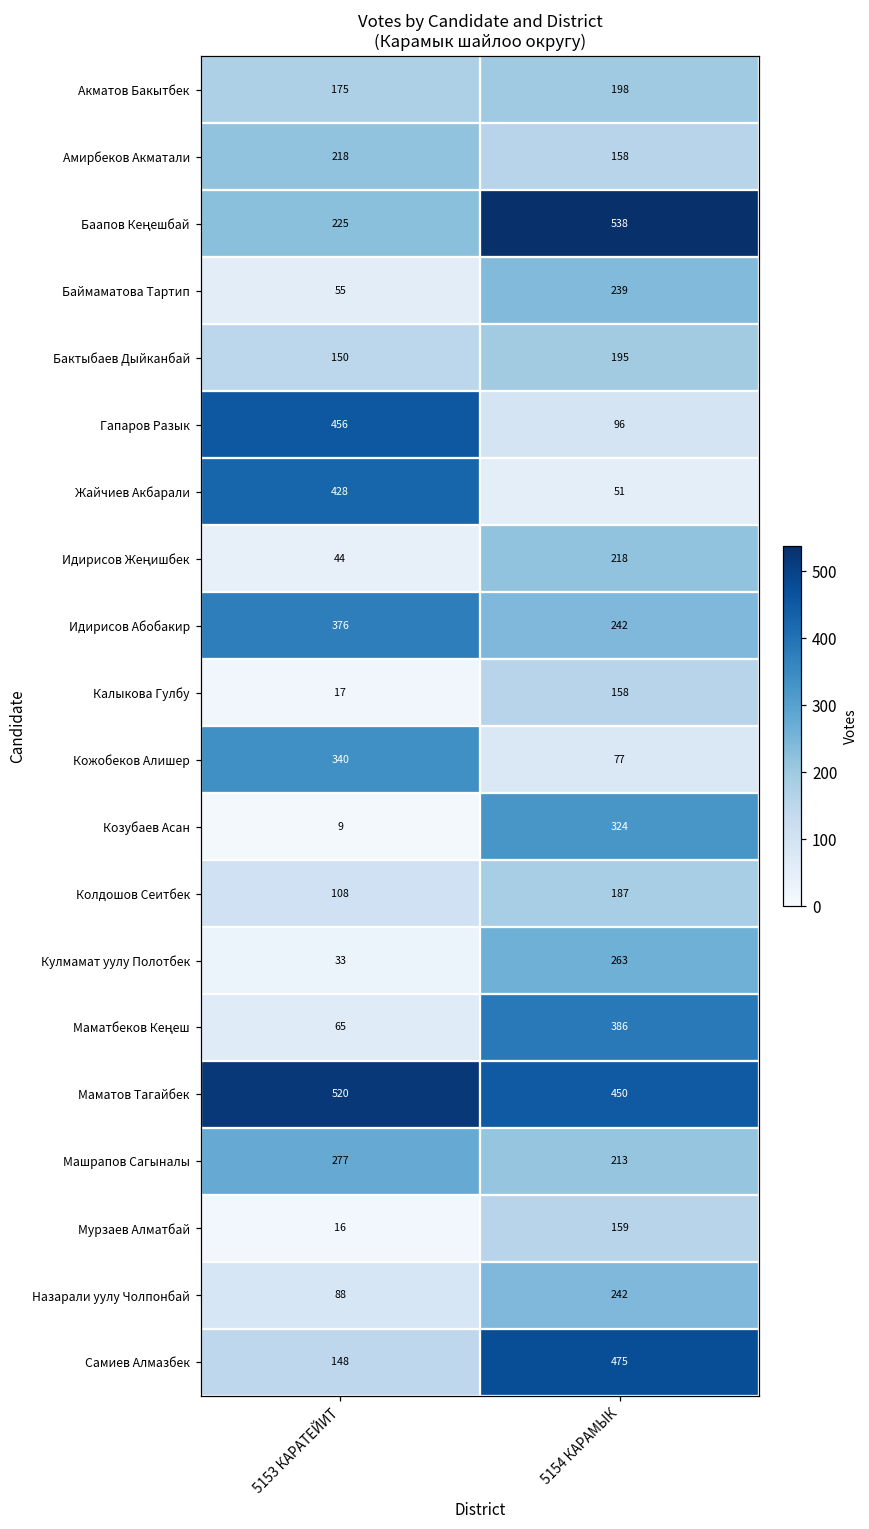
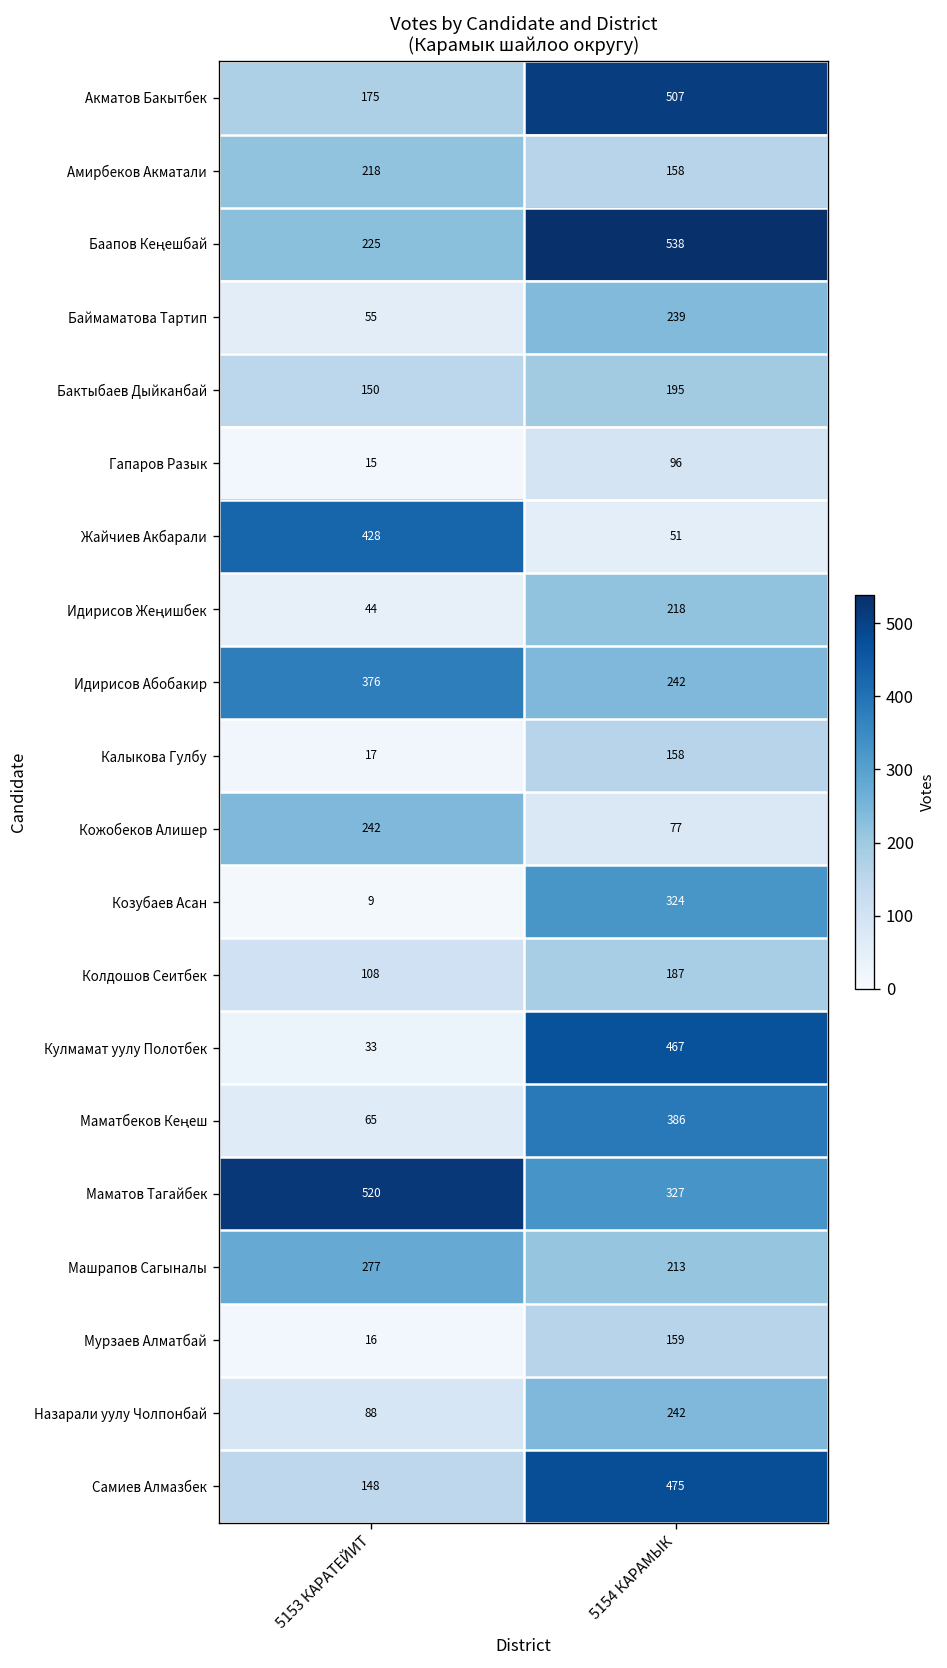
Акматов Бакытбек, 5154 КАРАМЫК: 198 -> 507
Гапаров Разык, 5153 КАРАТЕЙИТ: 456 -> 15
Кожобеков Алишер, 5153 КАРАТЕЙИТ: 340 -> 242
Кулмамат уулу Полотбек, 5154 КАРАМЫК: 263 -> 467
Маматов Тагайбек, 5154 КАРАМЫК: 450 -> 327
